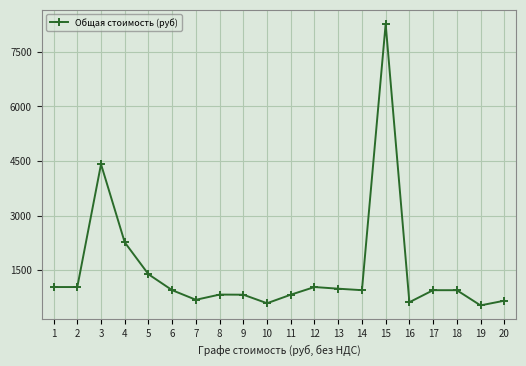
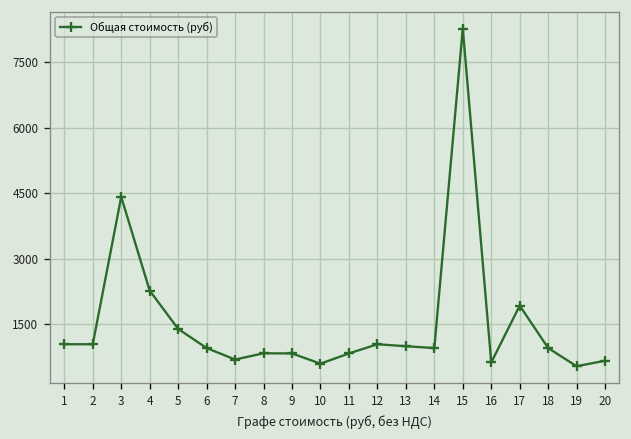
17: 1000 -> 1900
